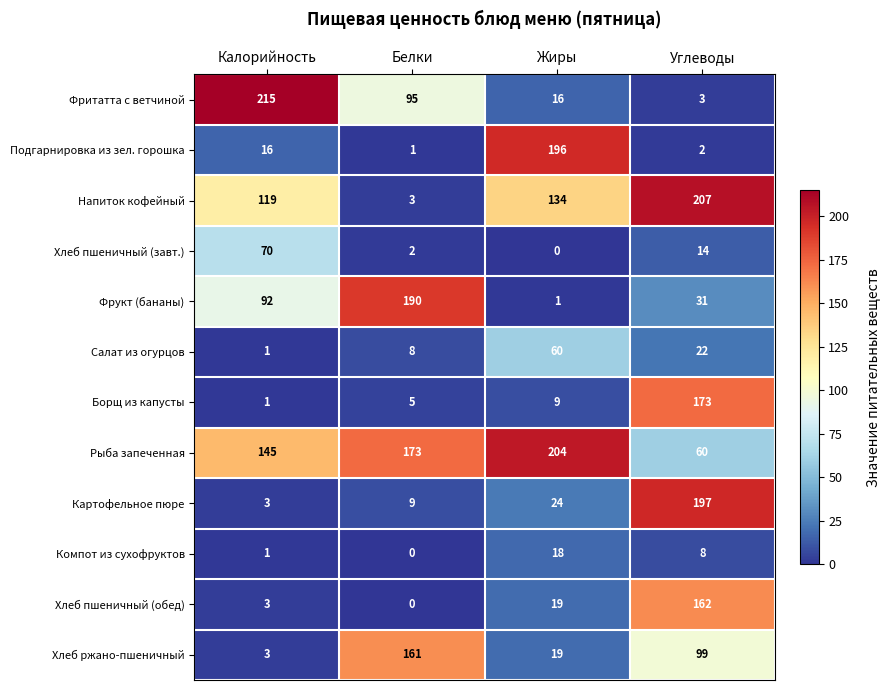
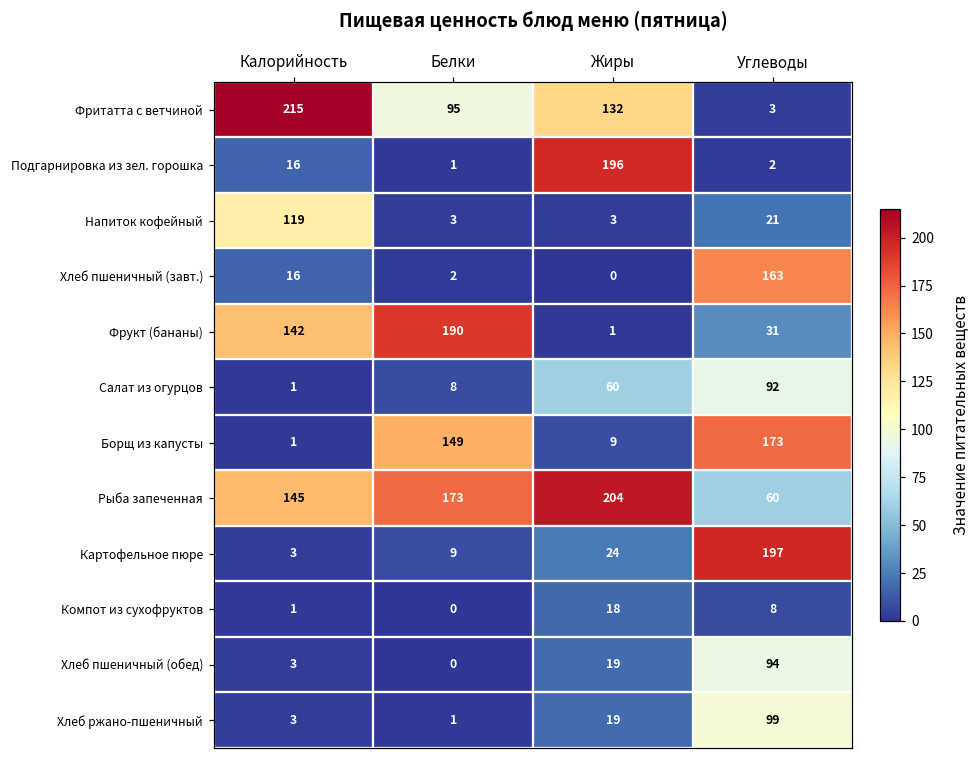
Фритатта с ветчиной, Жиры: 16 -> 132
Напиток кофейный, Жиры: 134 -> 3
Напиток кофейный, Углеводы: 207 -> 21
Хлеб пшеничный (завт.), Калорийность: 70 -> 16
Хлеб пшеничный (завт.), Углеводы: 14 -> 163
Фрукт (бананы), Калорийность: 92 -> 142
Салат из огурцов, Углеводы: 22 -> 92
Борщ из капусты, Белки: 5 -> 149
Хлеб пшеничный (обед), Углеводы: 162 -> 94
Хлеб ржано-пшеничный, Белки: 161 -> 1
